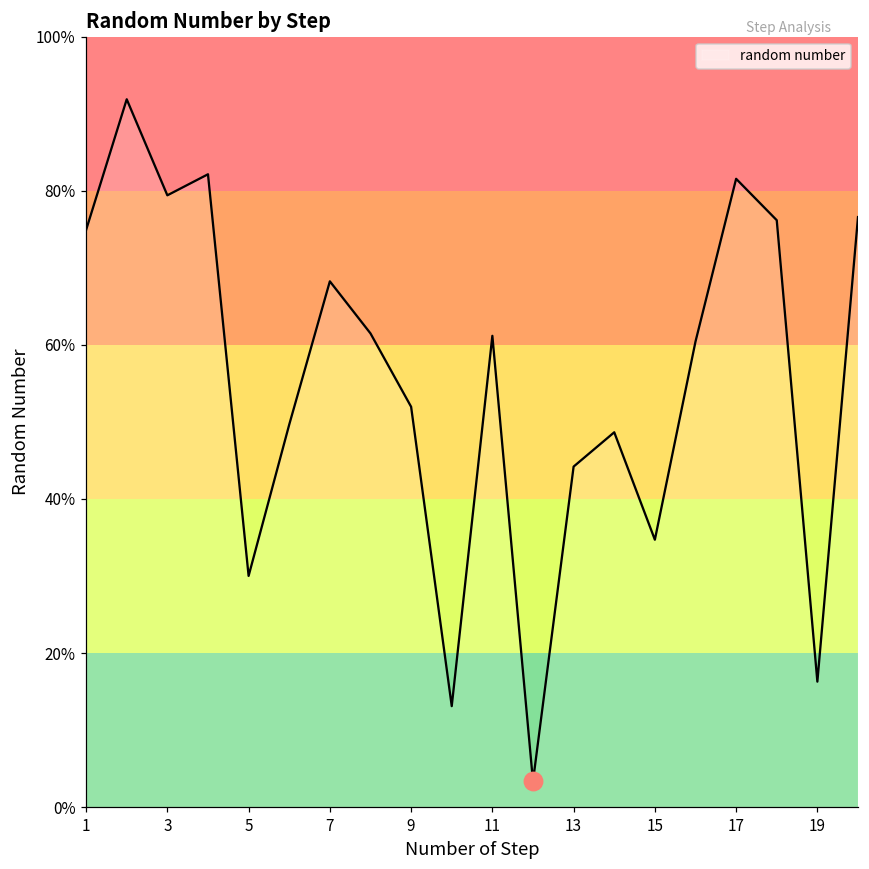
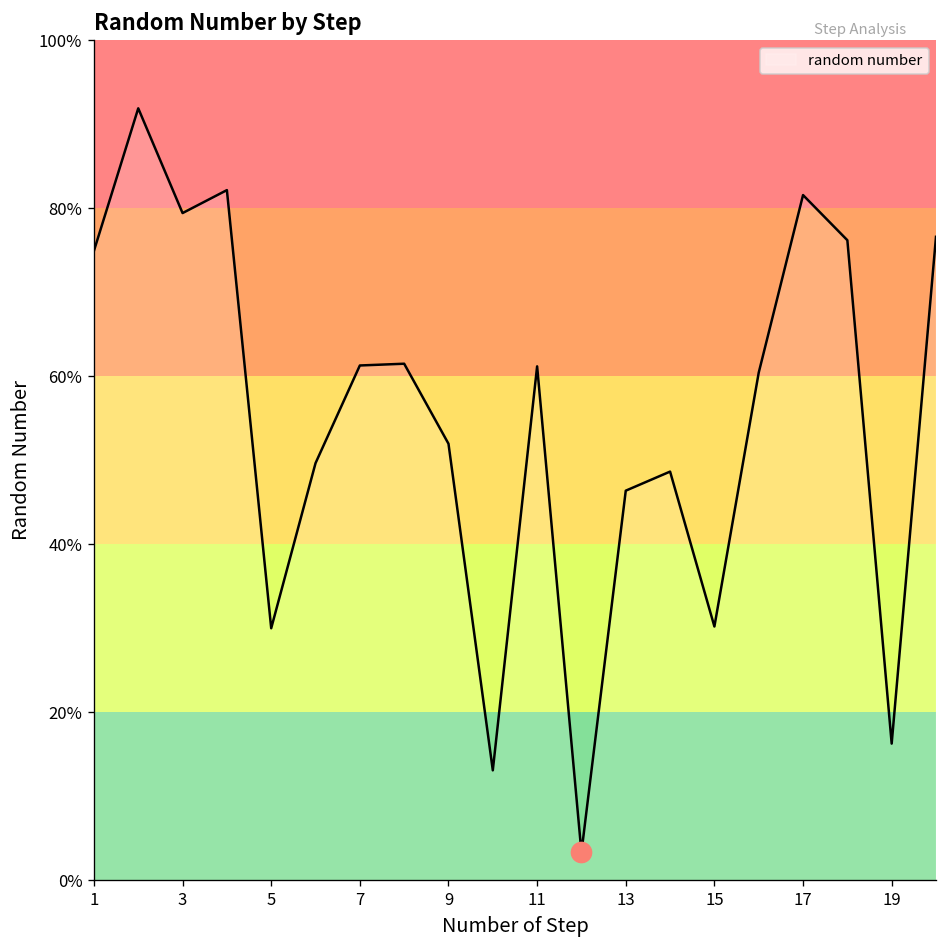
random number, 7: 68% -> 61%
random number, 13: 44% -> 46%
random number, 15: 35% -> 30%
